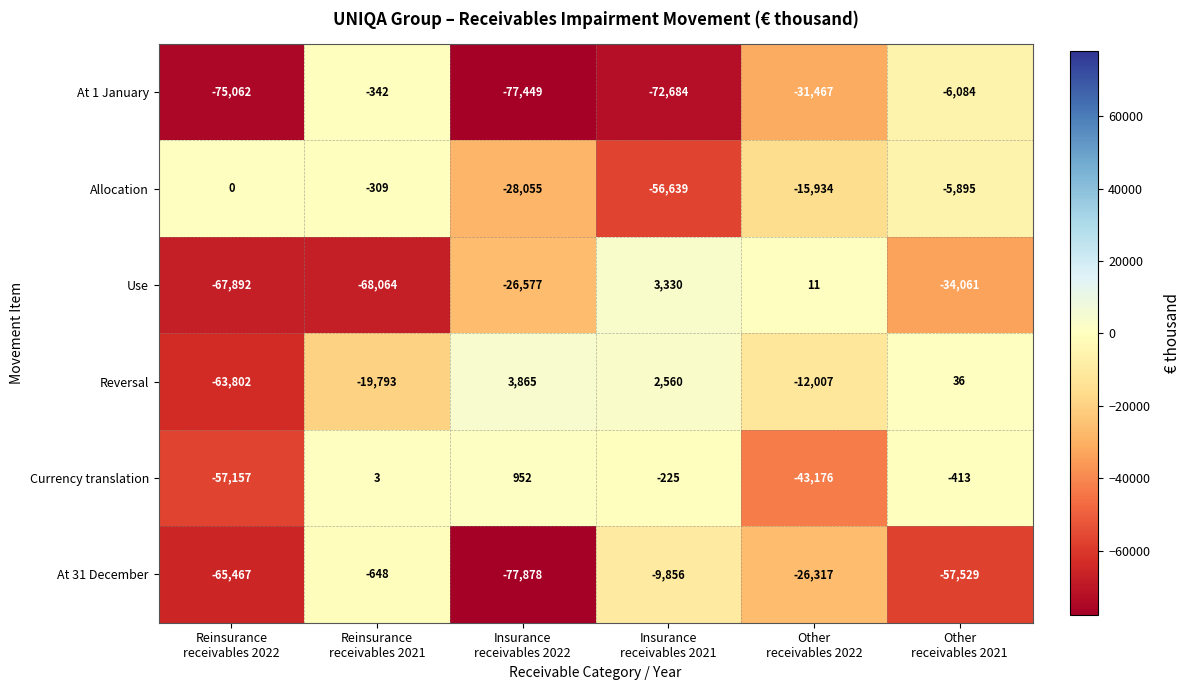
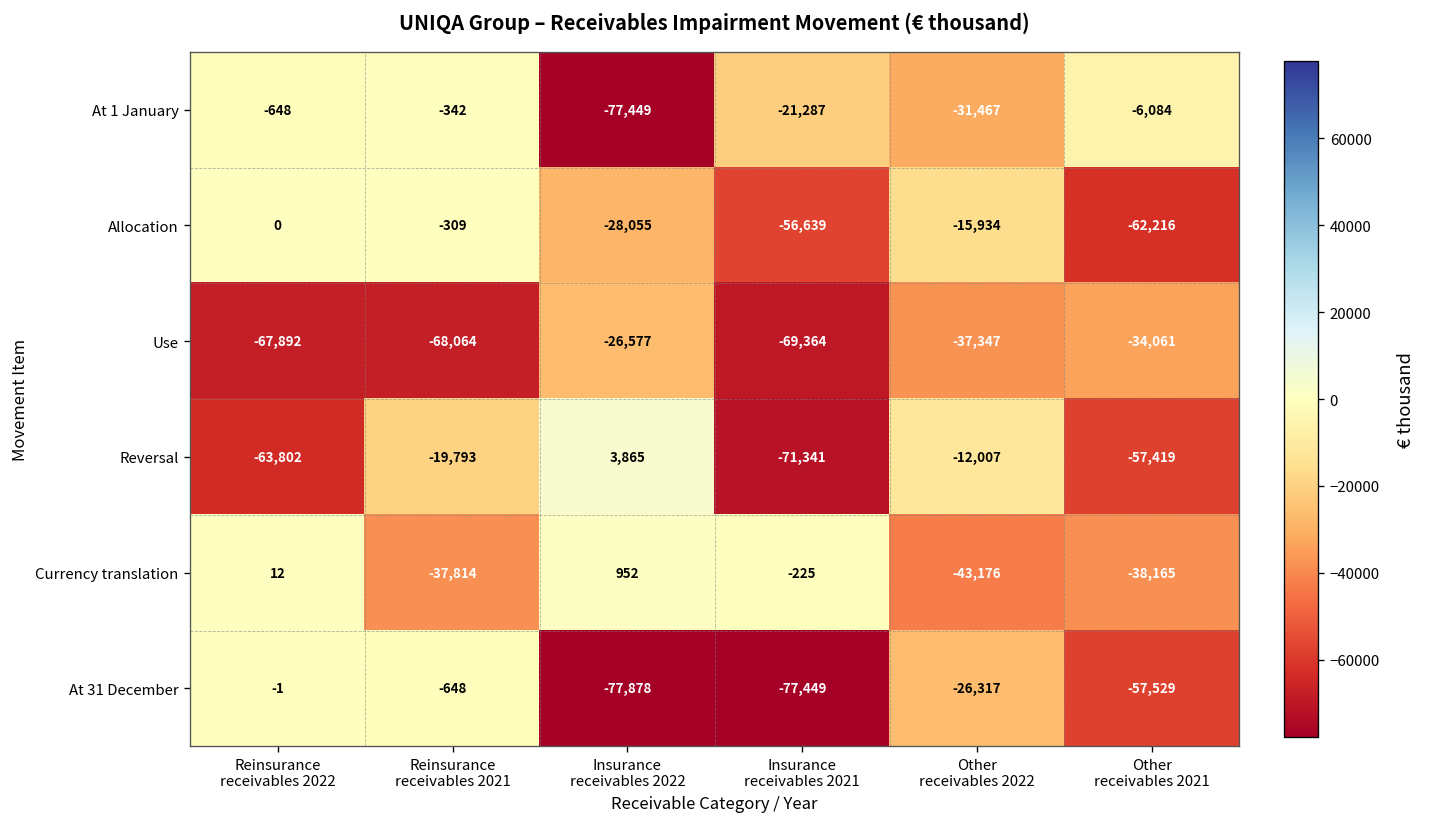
At 1 January, Reinsurance receivables 2022: -75,062 -> -648
At 1 January, Insurance receivables 2021: -72,684 -> -21,287
Allocation, Other receivables 2021: -5,895 -> -62,216
Use, Insurance receivables 2021: 3,330 -> -69,364
Use, Other receivables 2022: 11 -> -37,347
Reversal, Insurance receivables 2021: 2,560 -> -71,341
Reversal, Other receivables 2021: 36 -> -57,419
Currency translation, Reinsurance receivables 2022: -57,157 -> 12
Currency translation, Reinsurance receivables 2021: 3 -> -37,814
Currency translation, Other receivables 2021: -413 -> -38,165
At 31 December, Reinsurance receivables 2022: -65,467 -> -1
At 31 December, Insurance receivables 2021: -9,856 -> -77,449
